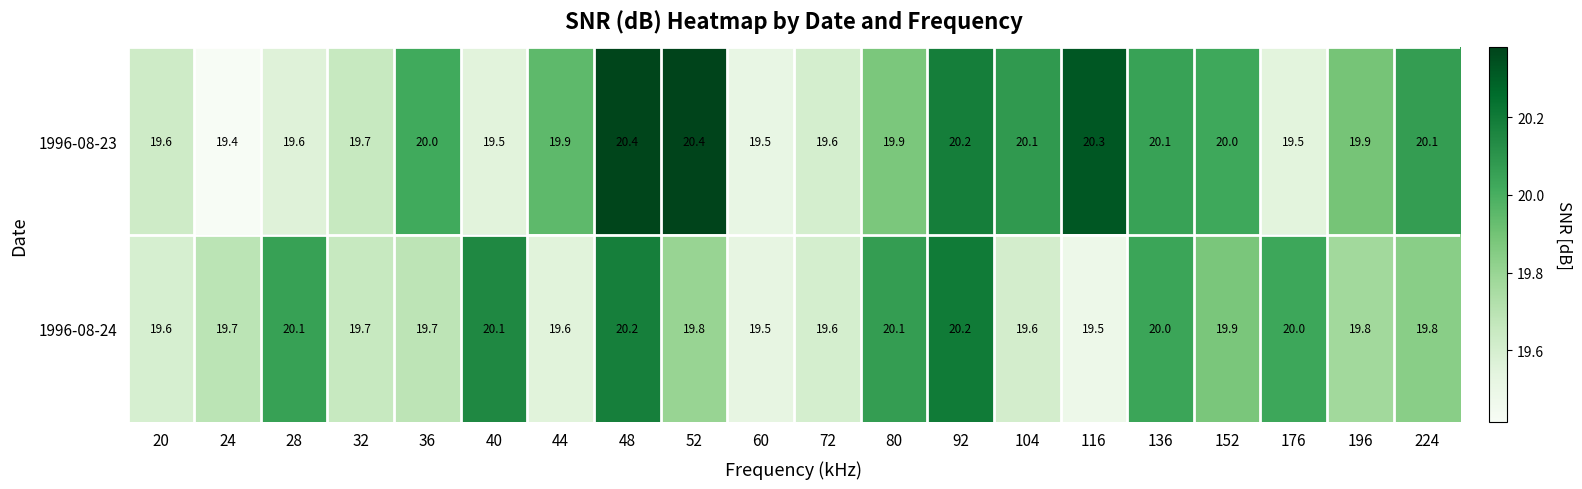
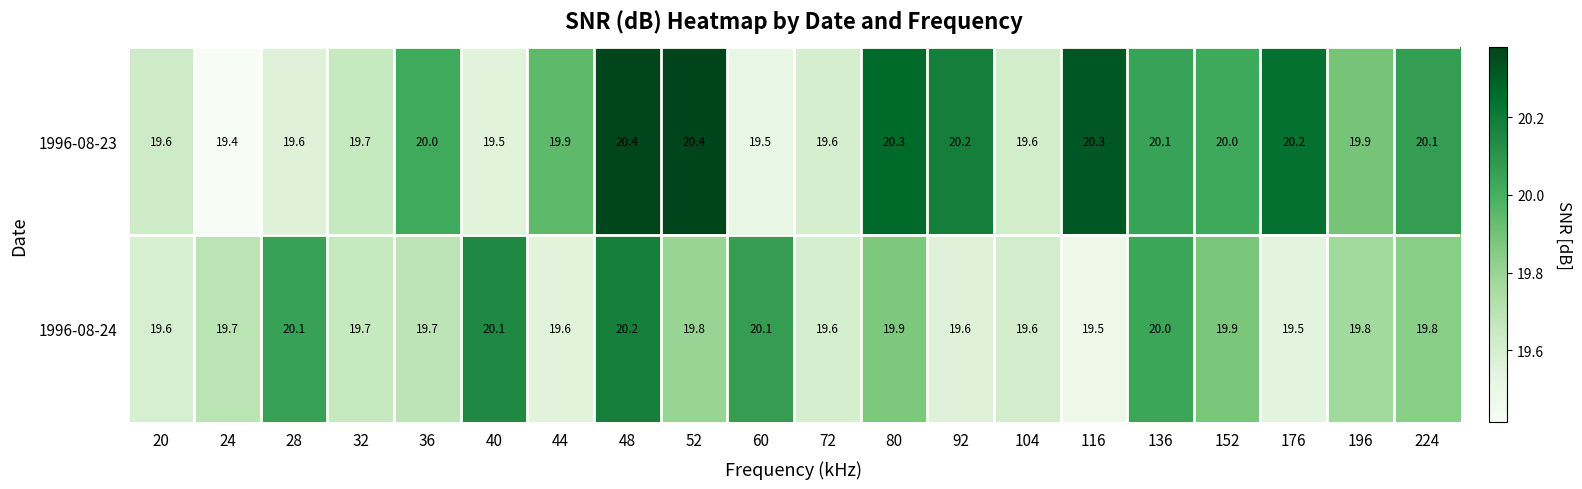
1996-08-23, 80: 19.9 -> 20.3
1996-08-23, 104: 20.1 -> 19.6
1996-08-23, 176: 19.5 -> 20.2
1996-08-24, 60: 19.5 -> 20.1
1996-08-24, 80: 20.1 -> 19.9
1996-08-24, 92: 20.2 -> 19.6
1996-08-24, 176: 20.0 -> 19.5
